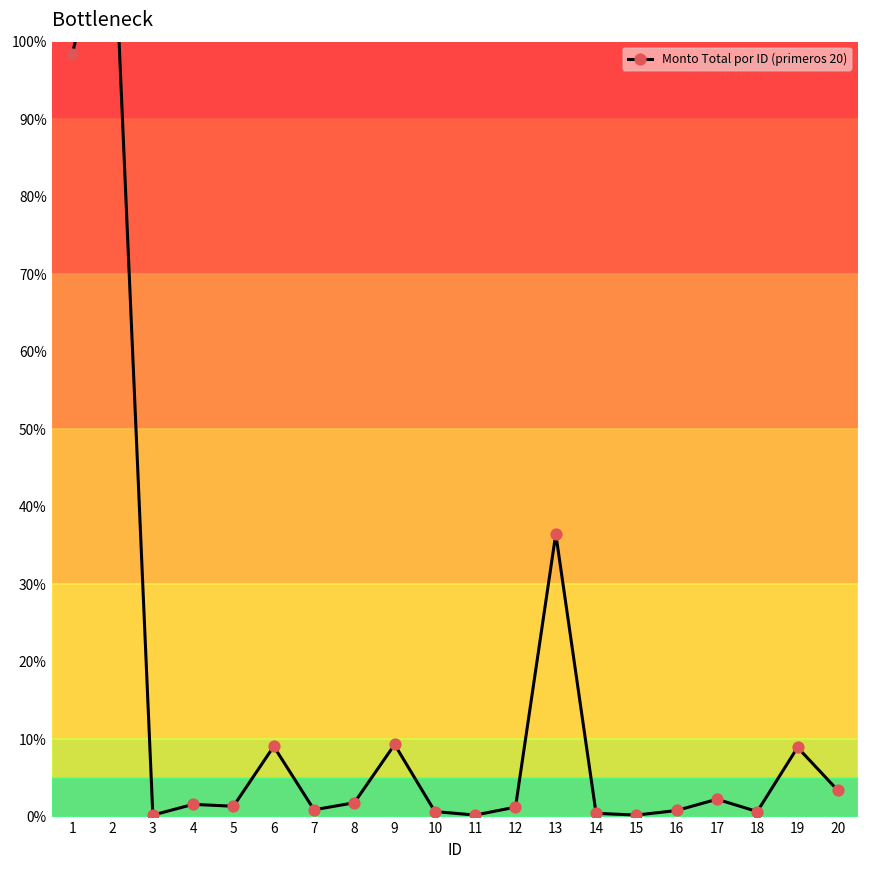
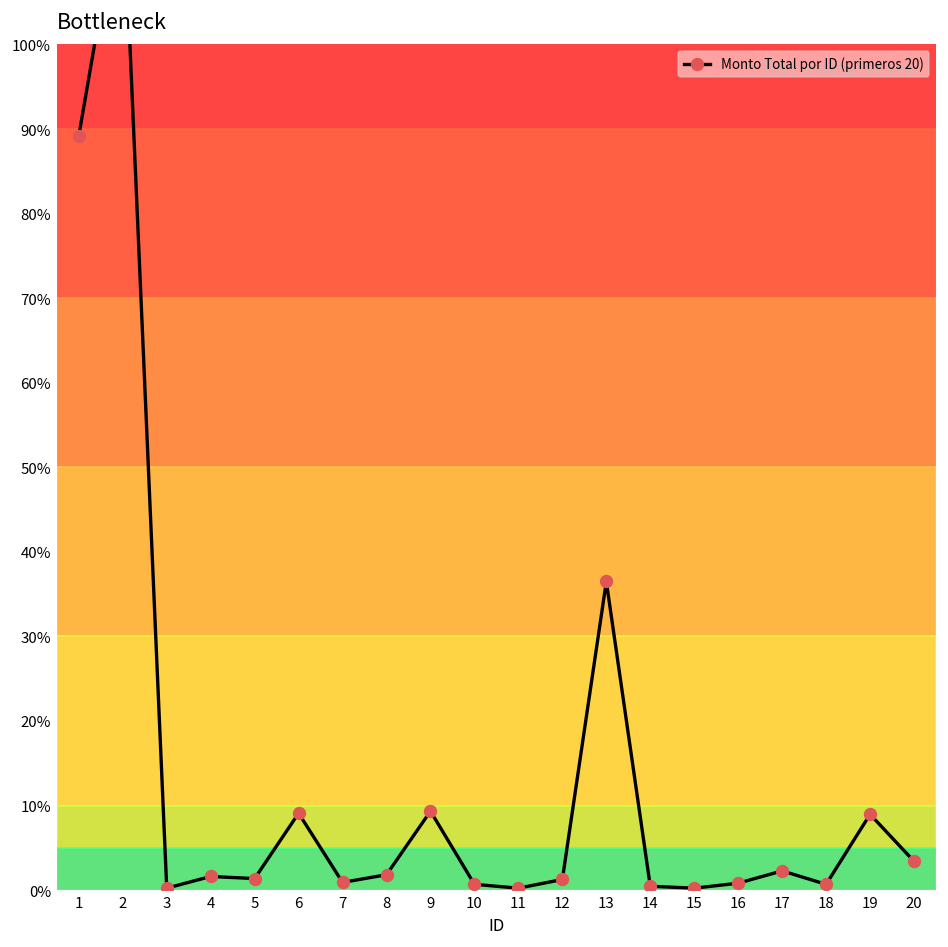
1: 98% -> 89%
